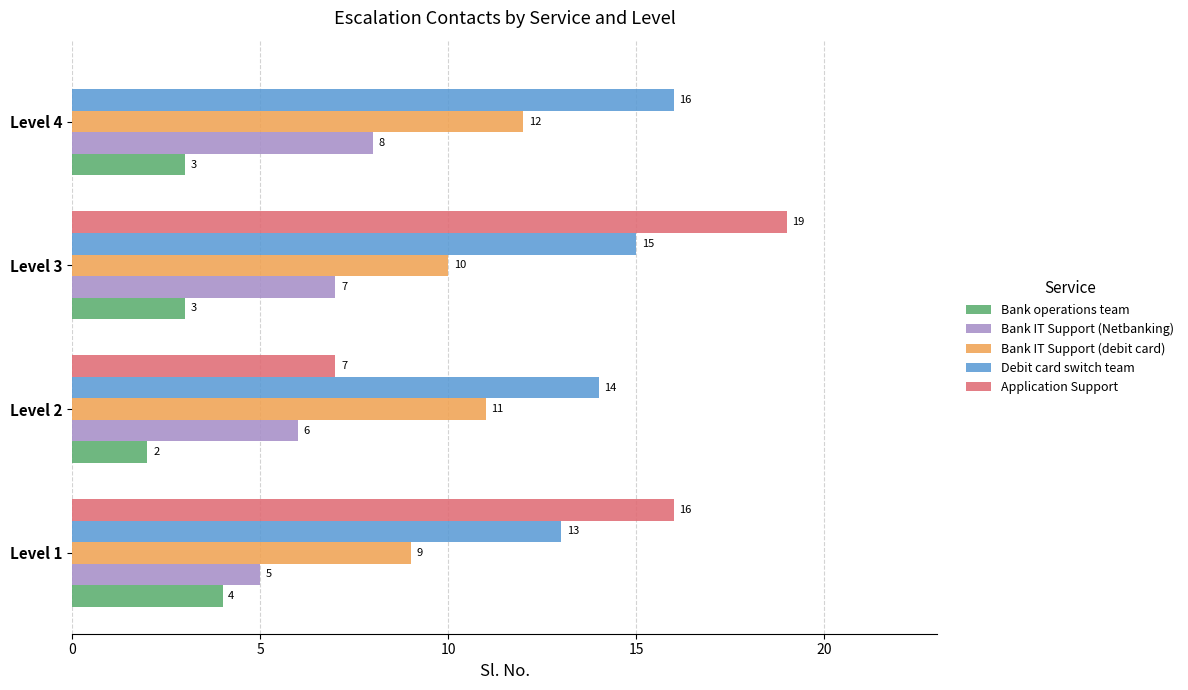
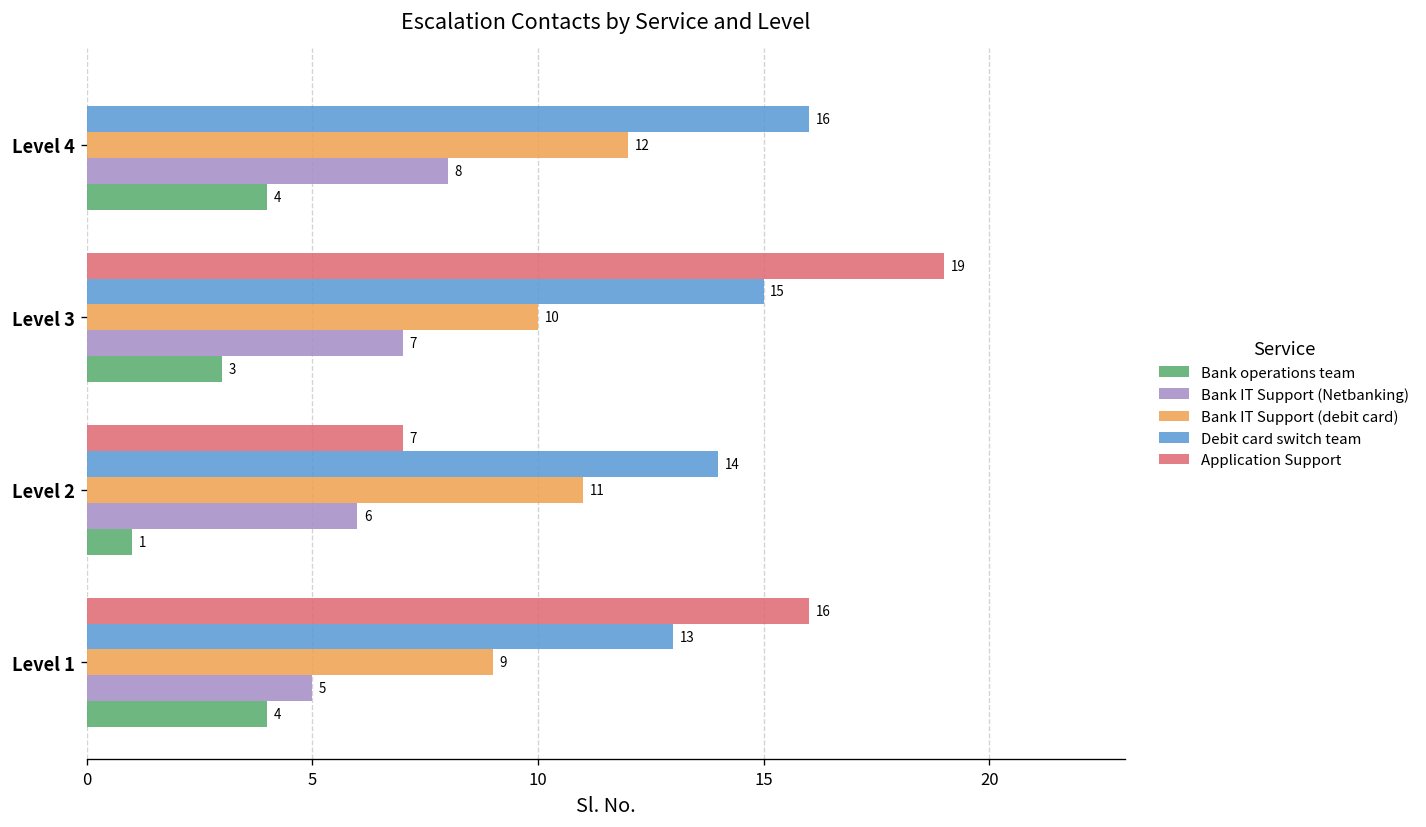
Bank operations team, Level 4: 3 -> 4
Bank operations team, Level 2: 2 -> 1
